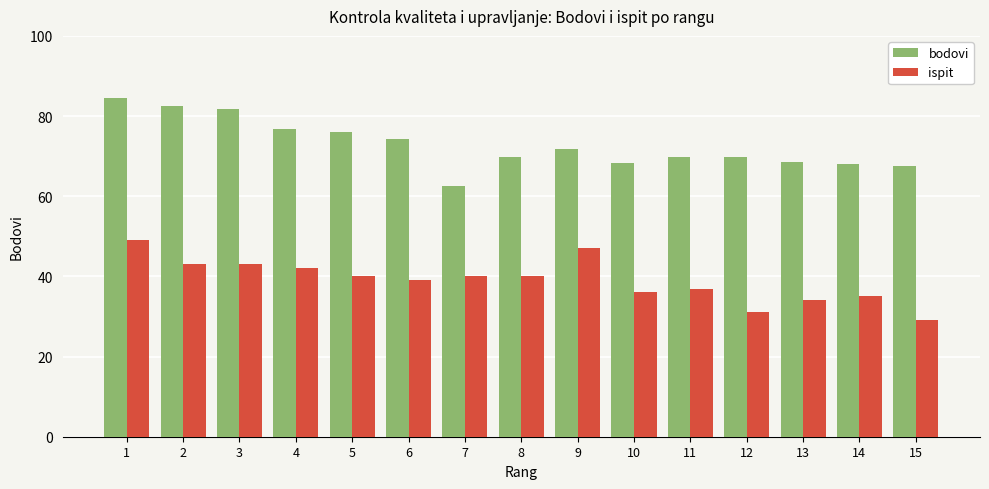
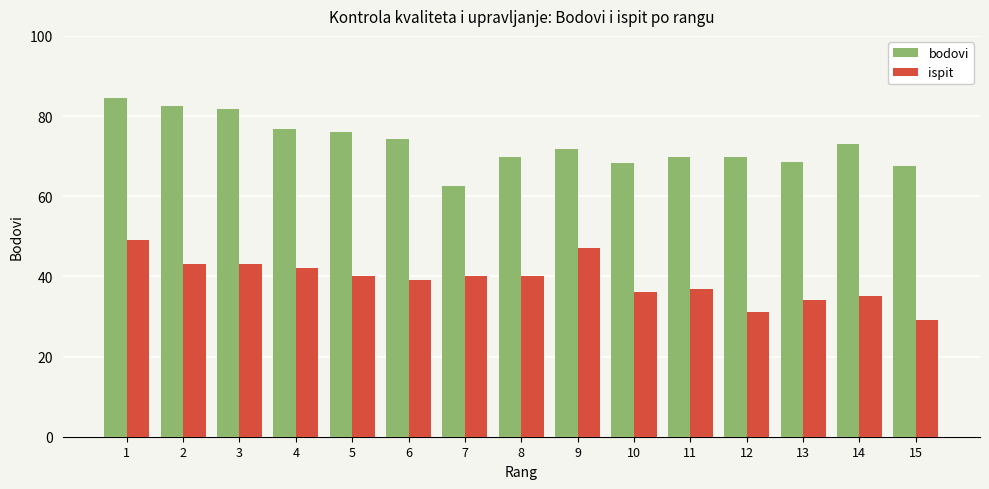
bodovi, 14: 68 -> 73
